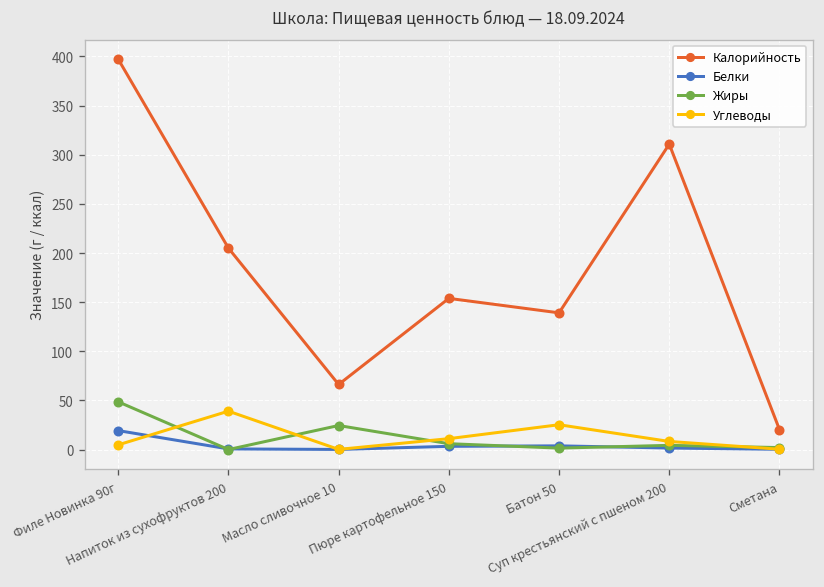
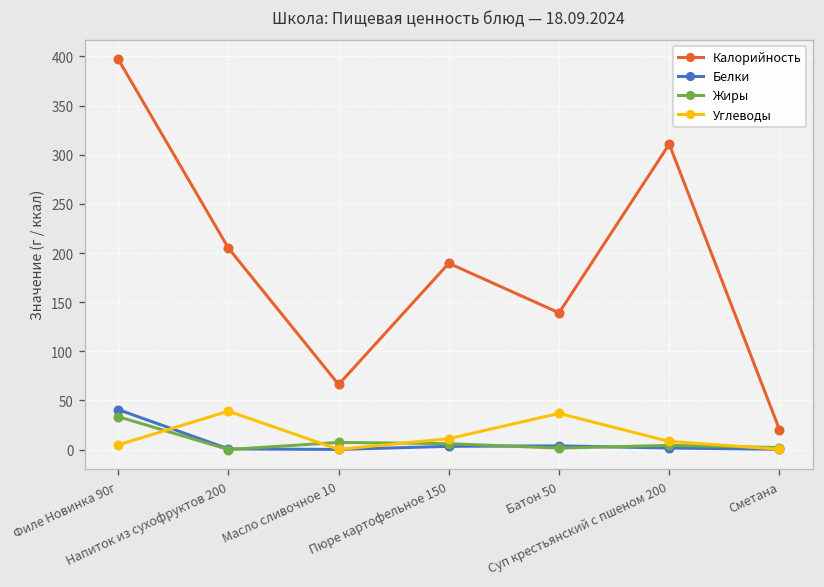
Белки, Филе Новинка 90г: 20 -> 40
Жиры, Филе Новинка 90г: 50 -> 30
Жиры, Масло сливочное 10: 20 -> 10
Калорийность, Пюре картофельное 150: 150 -> 190
Углеводы, Батон 50: 30 -> 40
